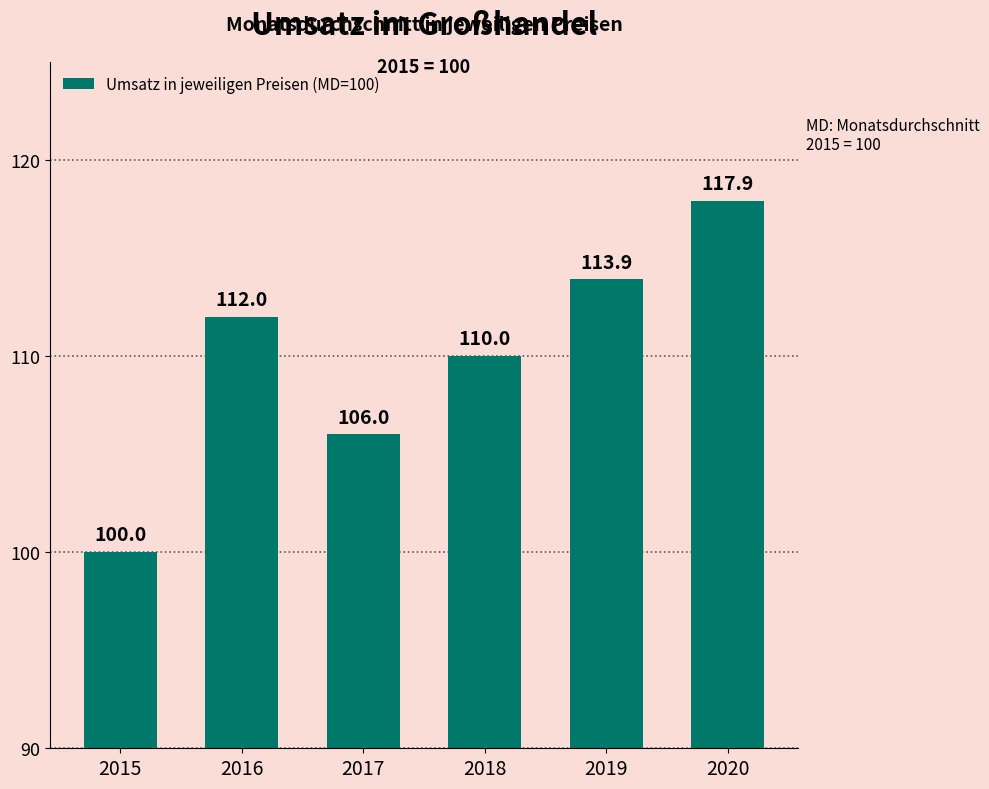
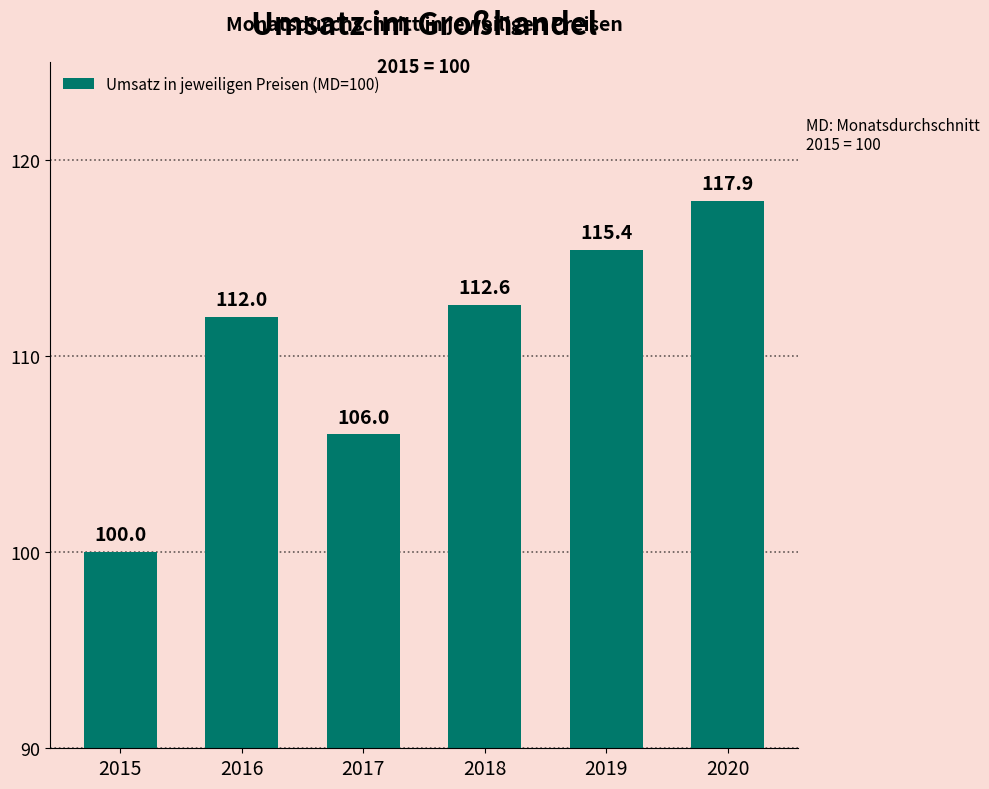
2018: 110.0 -> 112.6
2019: 113.9 -> 115.4
